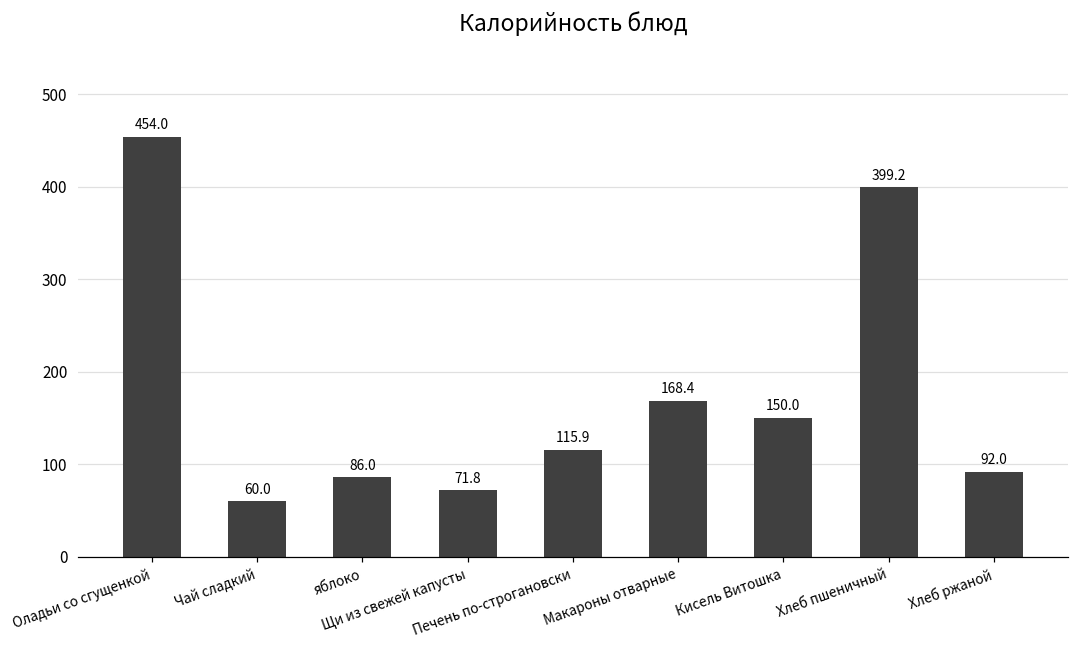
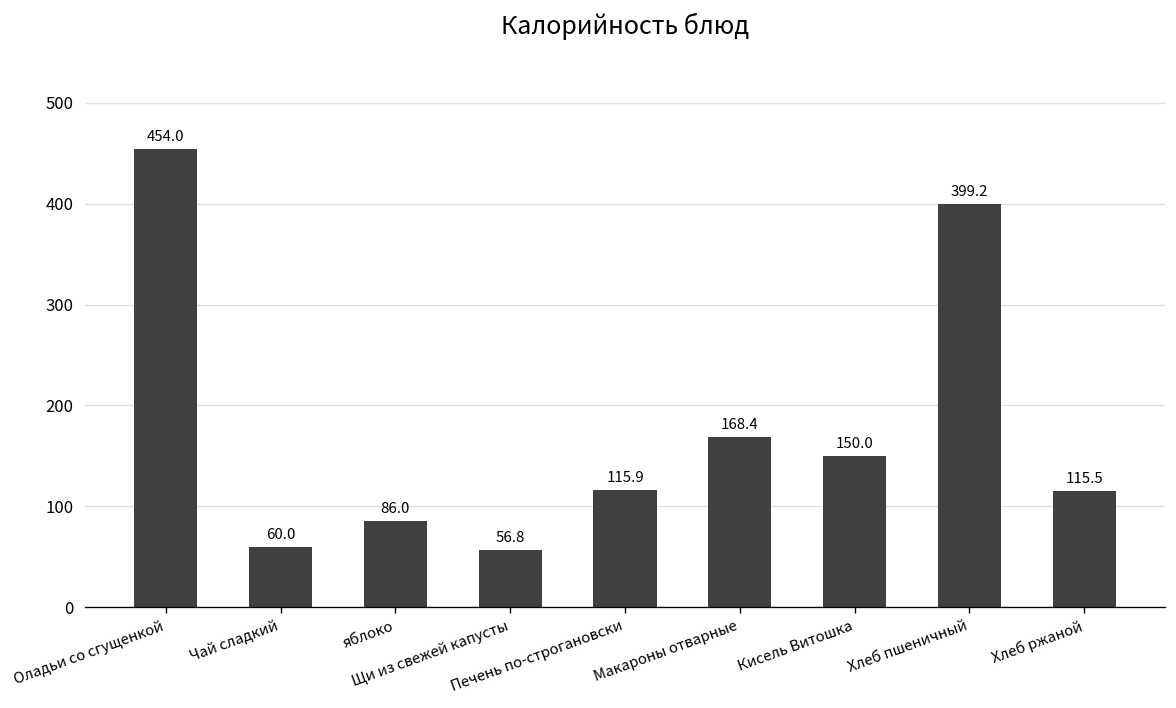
Щи из свежей капусты: 71.8 -> 56.8
Хлеб ржаной: 92.0 -> 115.5
